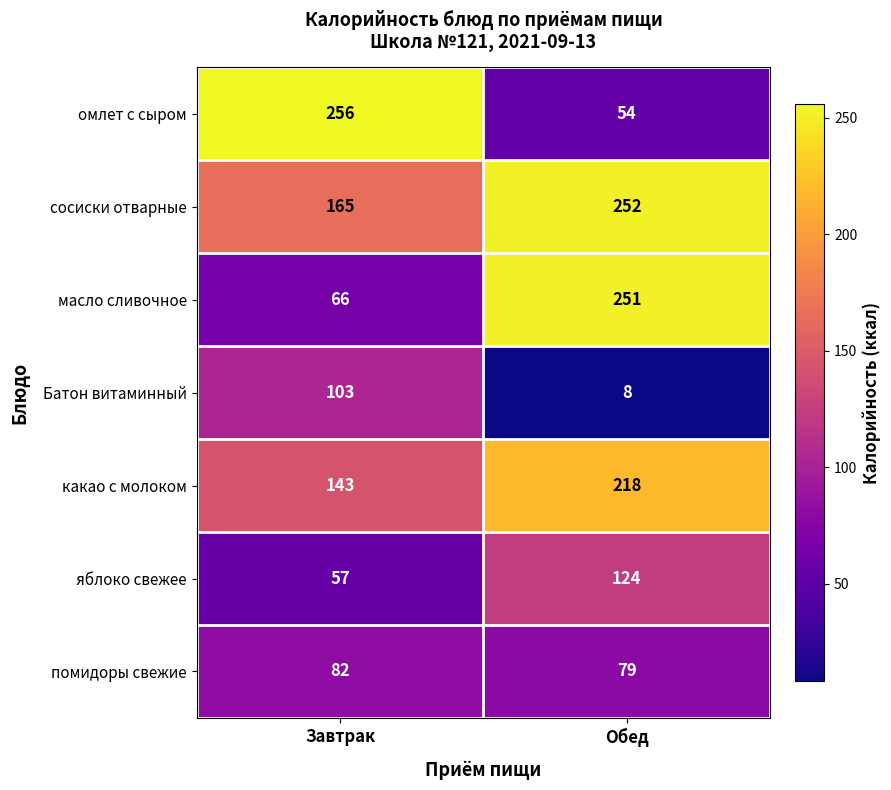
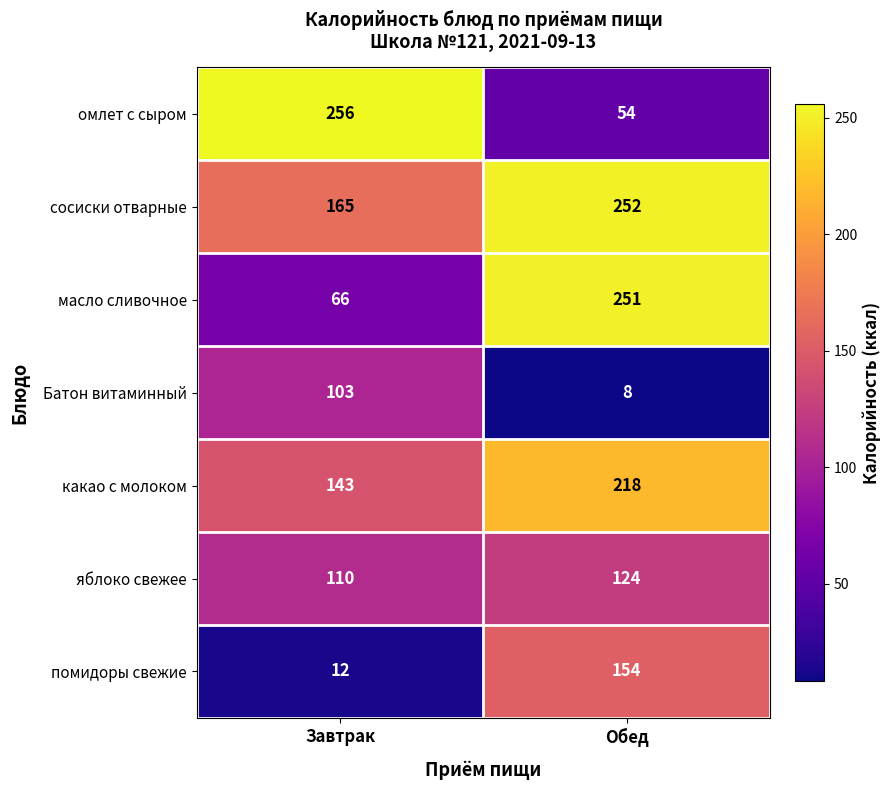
яблоко свежее, Завтрак: 57 -> 110
помидоры свежие, Завтрак: 82 -> 12
помидоры свежие, Обед: 79 -> 154
